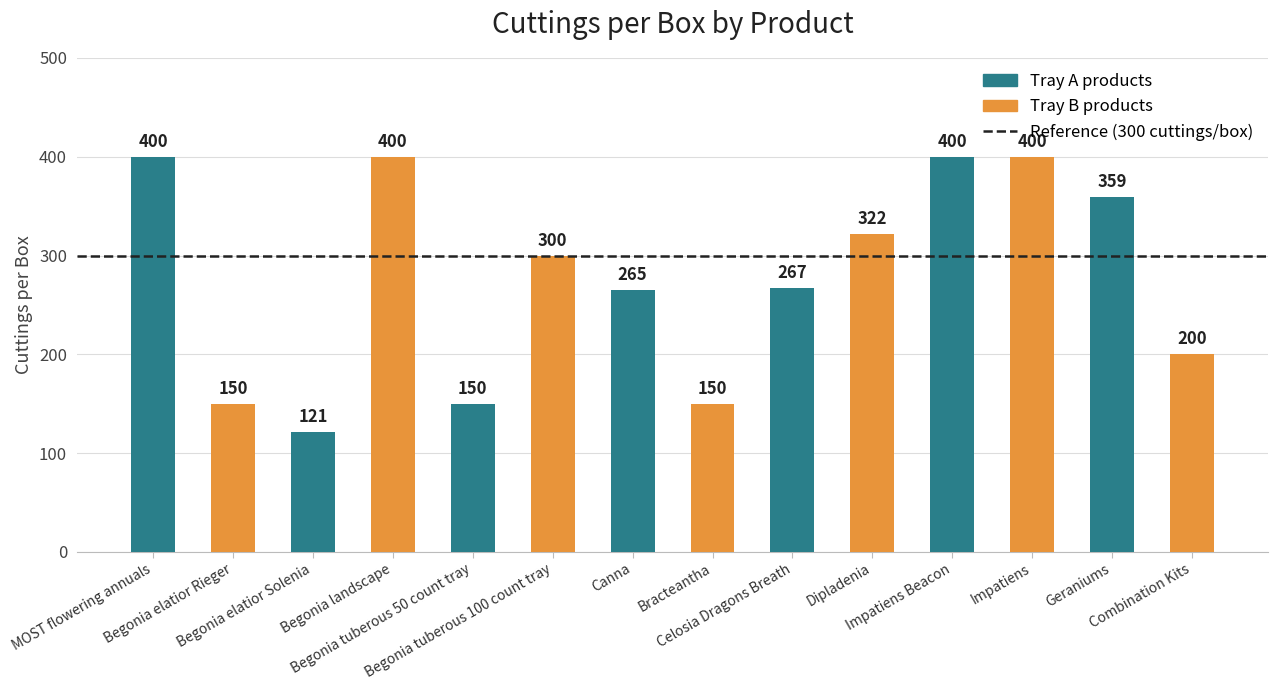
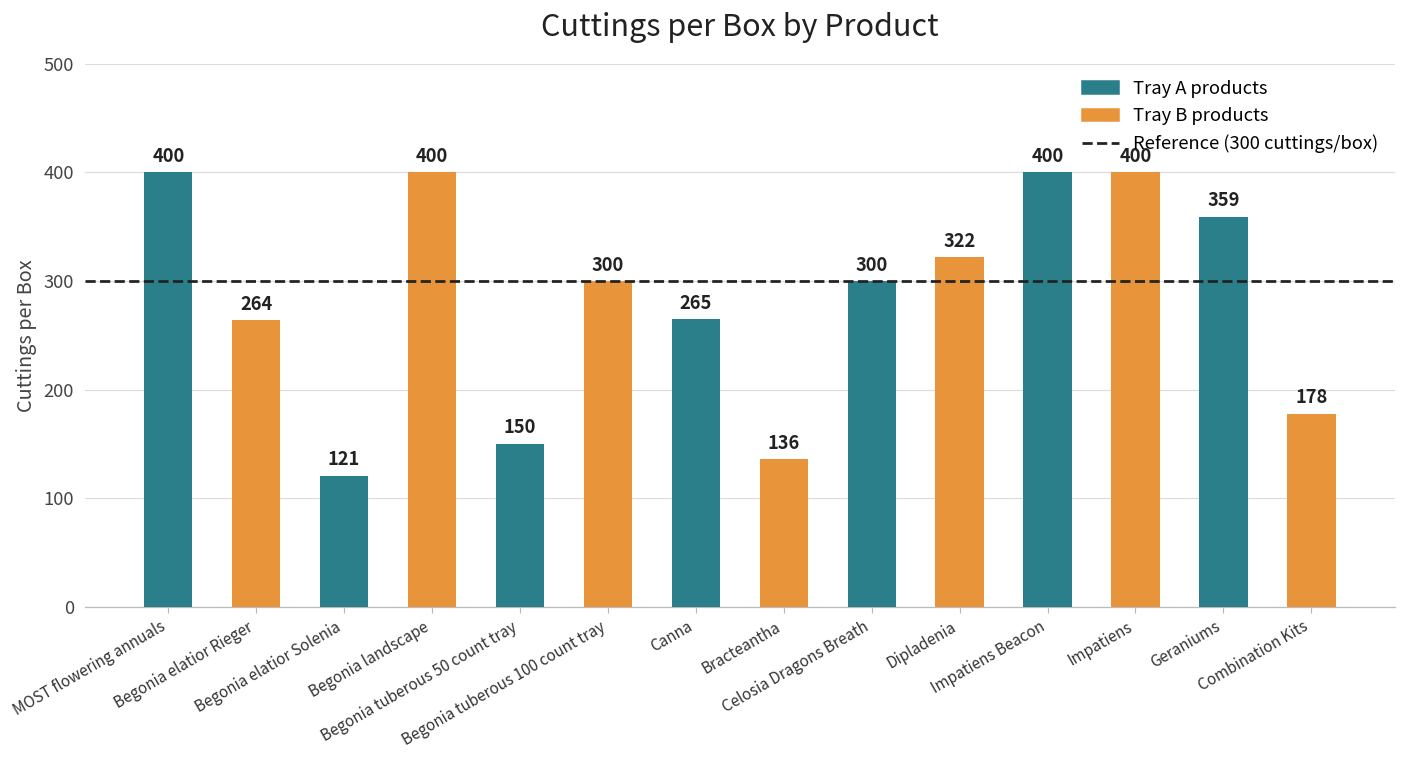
Begonia elatior Rieger: 150 -> 264
Bracteantha: 150 -> 136
Celosia Dragons Breath: 267 -> 300
Combination Kits: 200 -> 178
